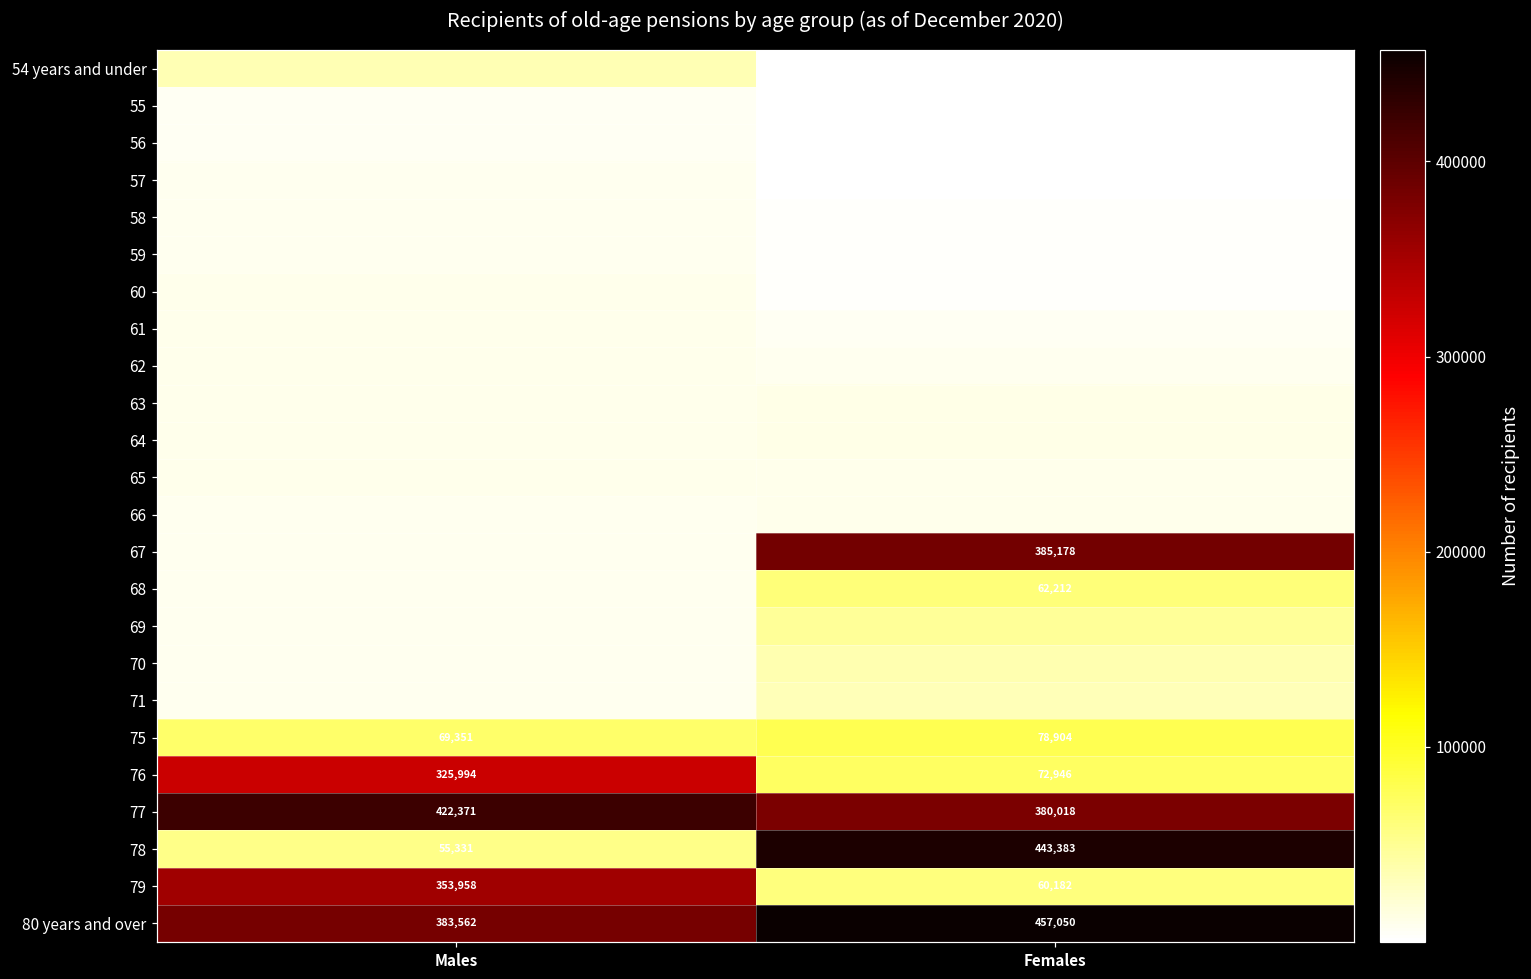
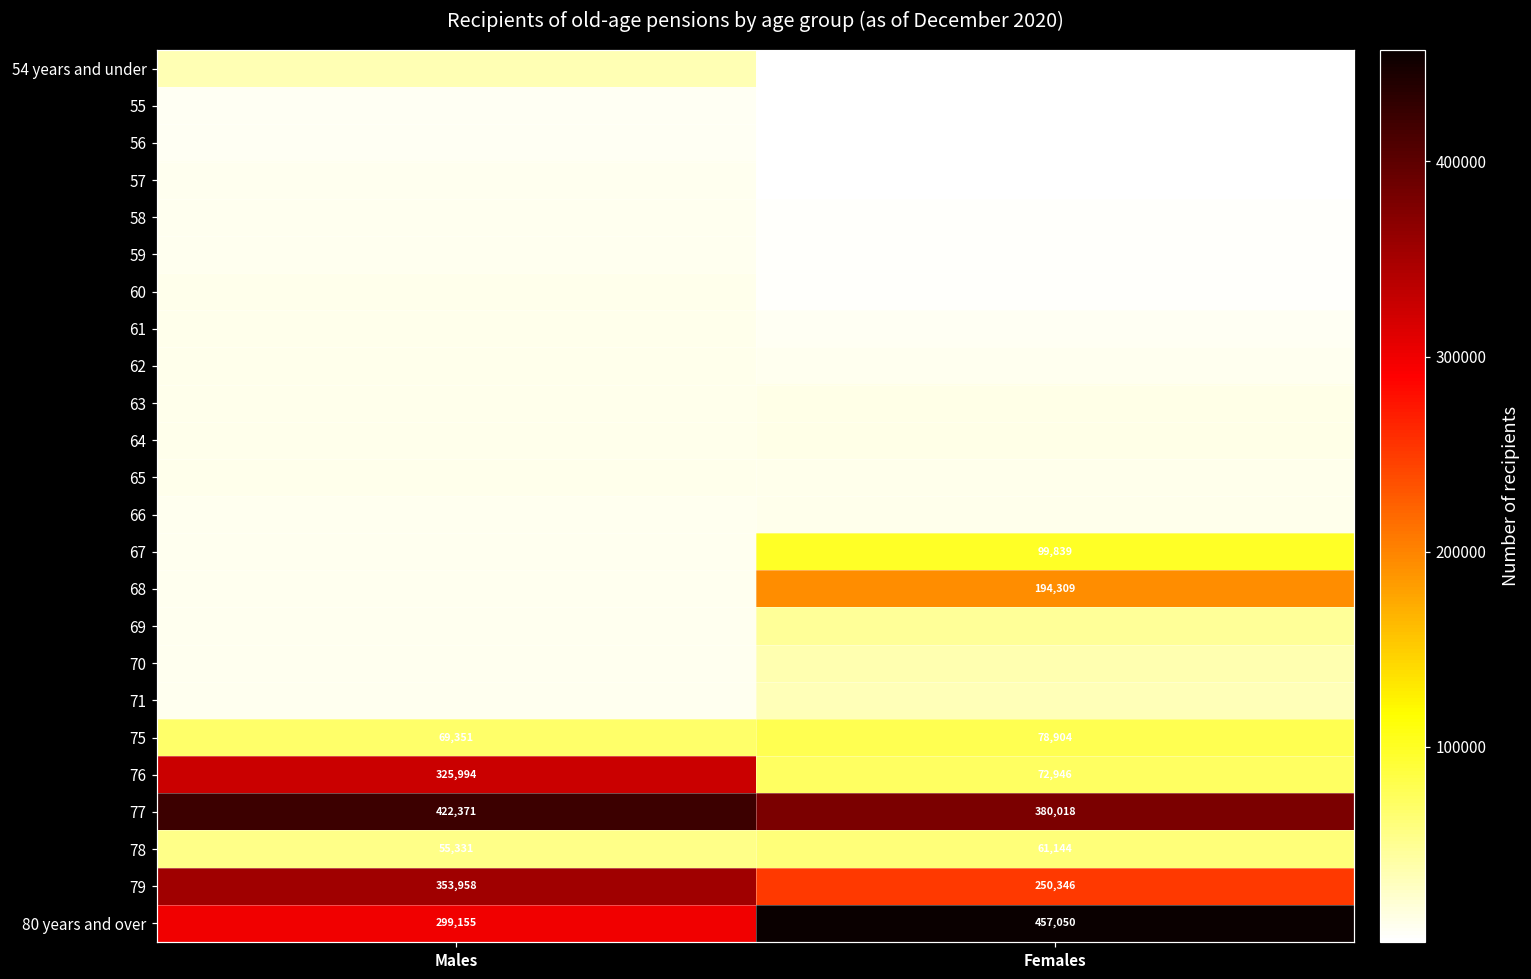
67, Females: 385,178 -> 99,839
68, Females: 62,212 -> 194,309
78, Females: 443,383 -> 61,144
79, Females: 60,182 -> 250,346
80 years and over, Males: 383,562 -> 299,155
